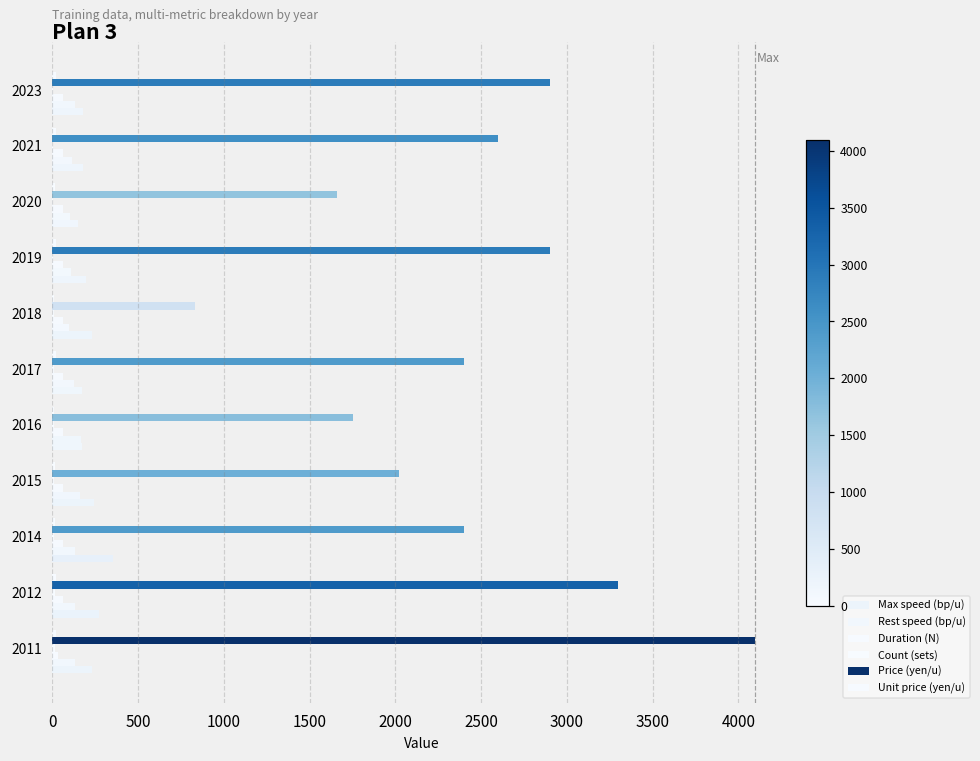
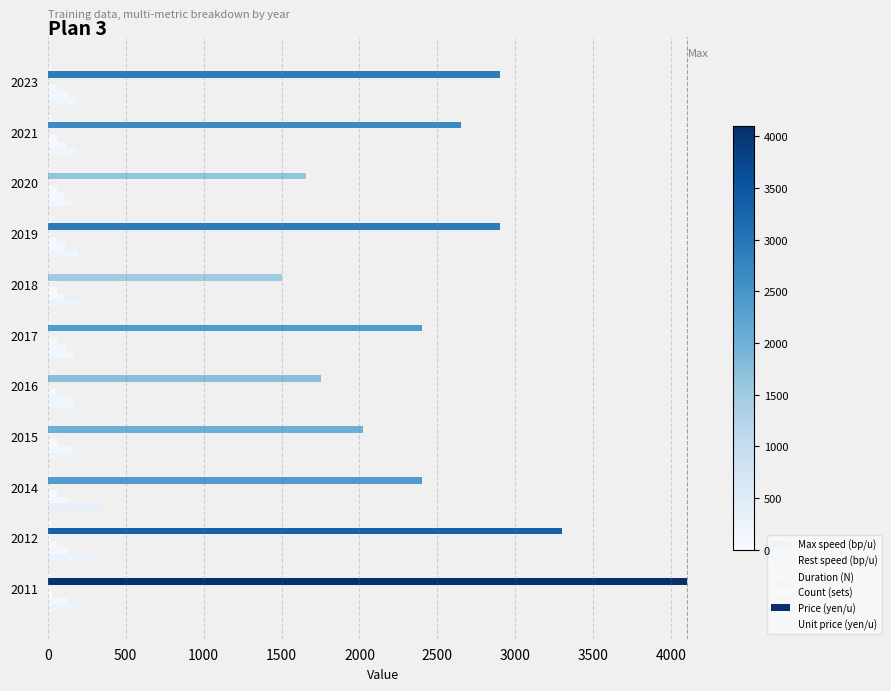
Price (yen/u), 2021: 2600 -> 2650
Price (yen/u), 2018: 830 -> 1500
